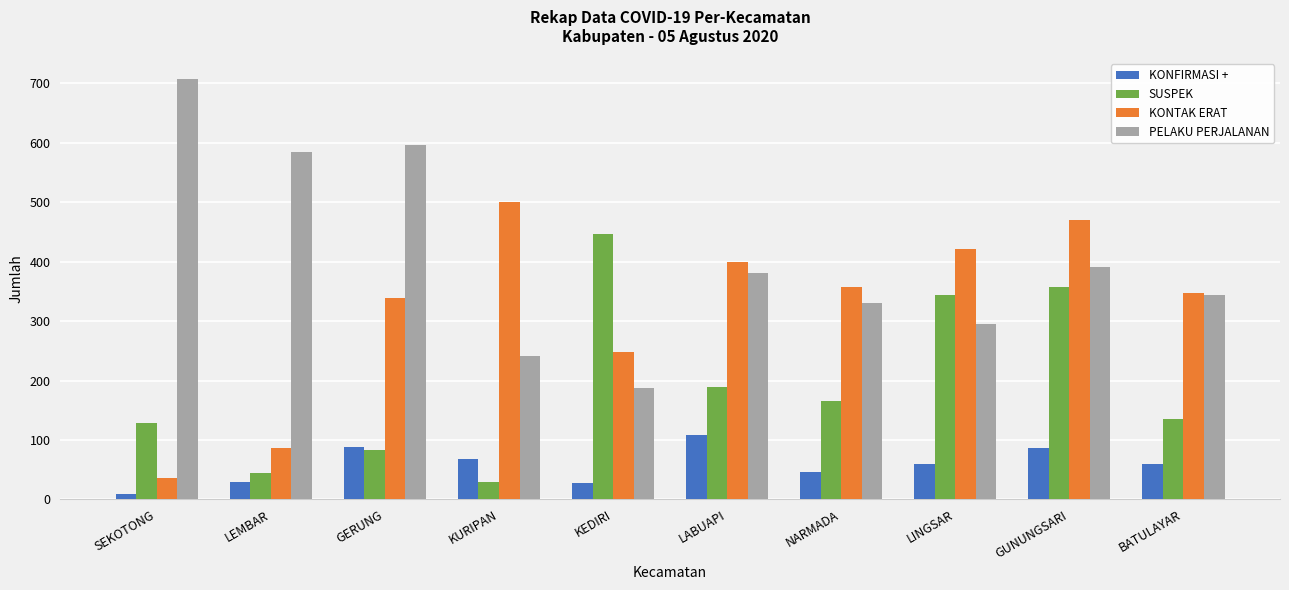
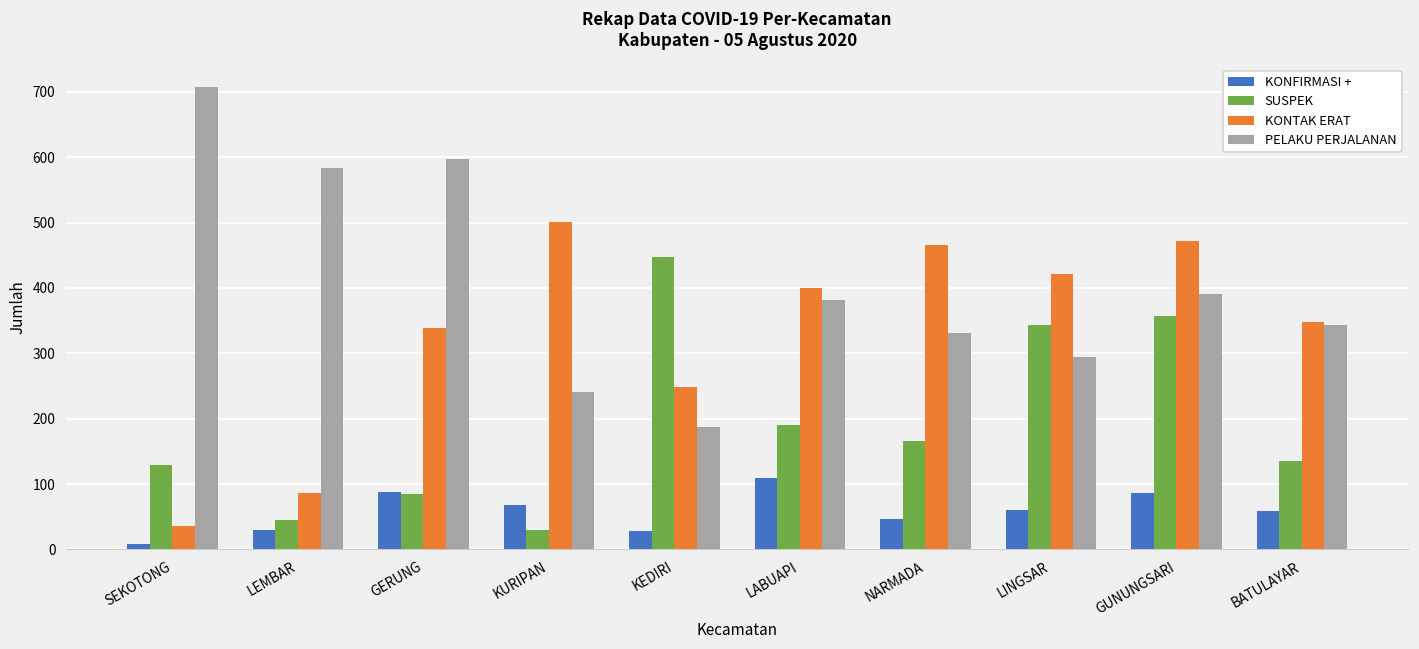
KONTAK ERAT, NARMADA: 360 -> 470
